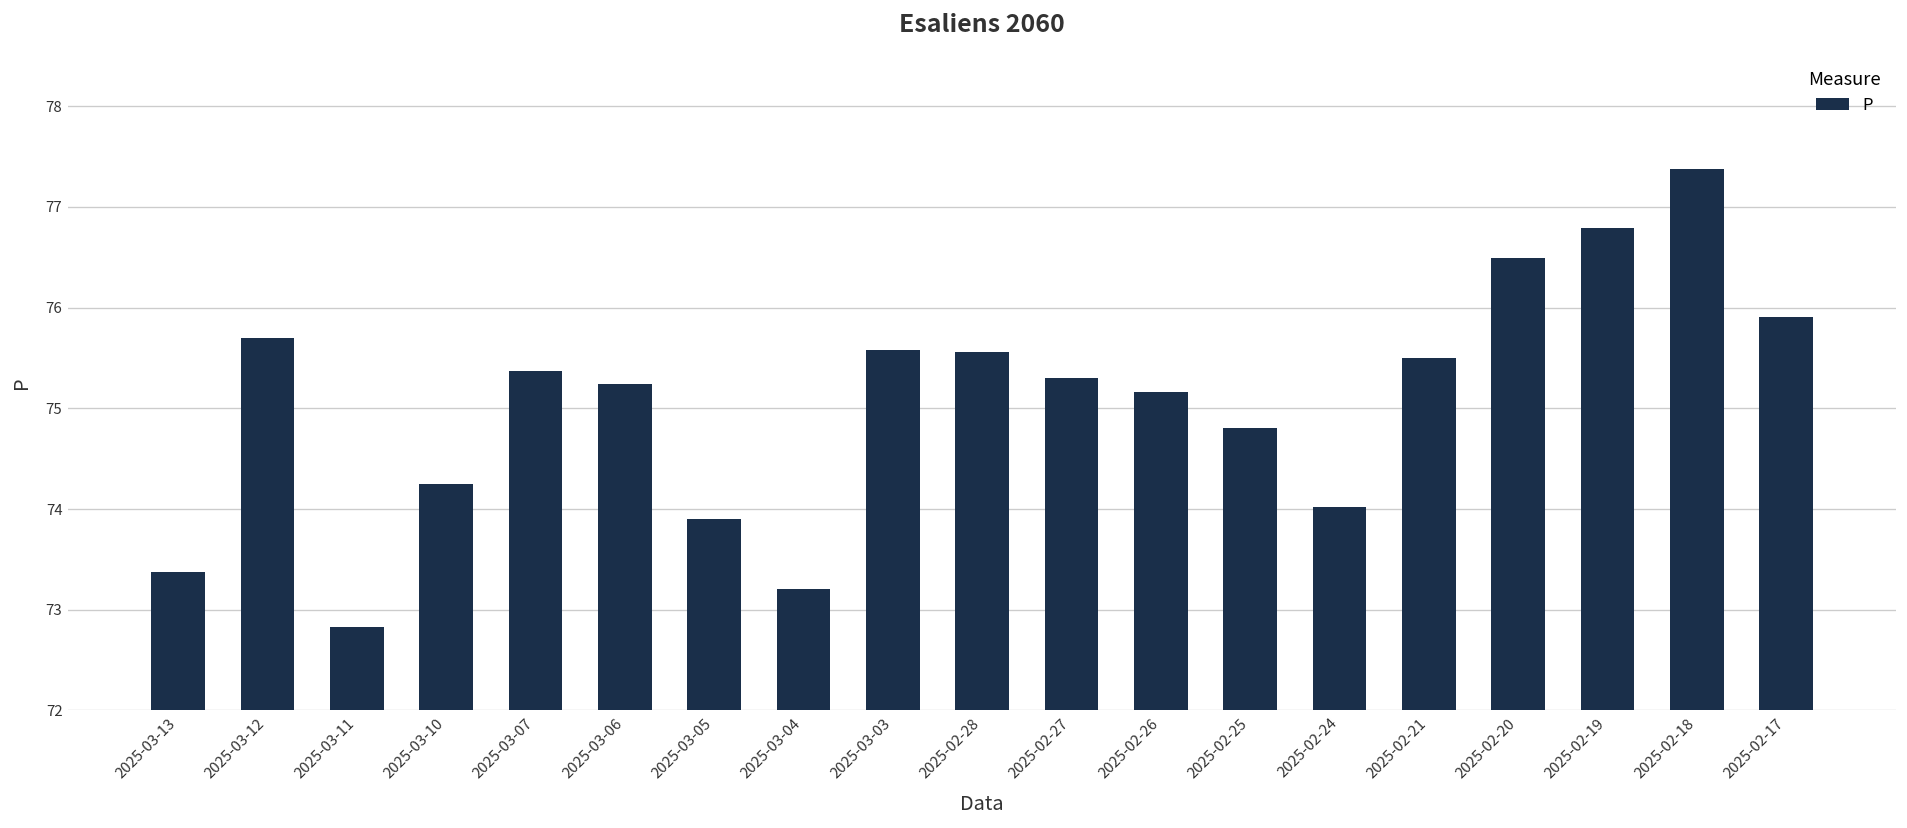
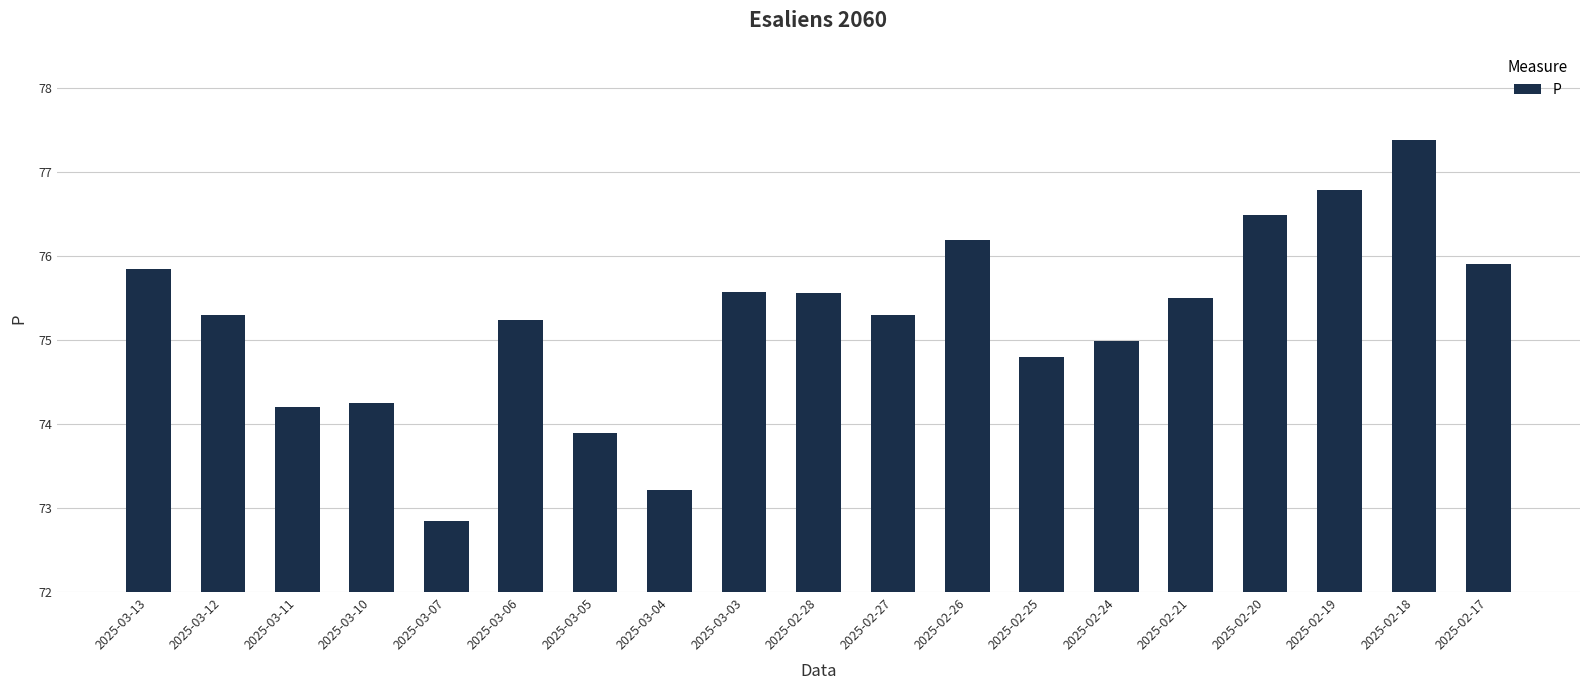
2025-03-13: 73.4 -> 75.9
2025-03-12: 75.7 -> 75.3
2025-03-11: 72.8 -> 74.2
2025-03-07: 75.4 -> 72.9
2025-02-26: 75.2 -> 76.2
2025-02-24: 74.0 -> 75.0
